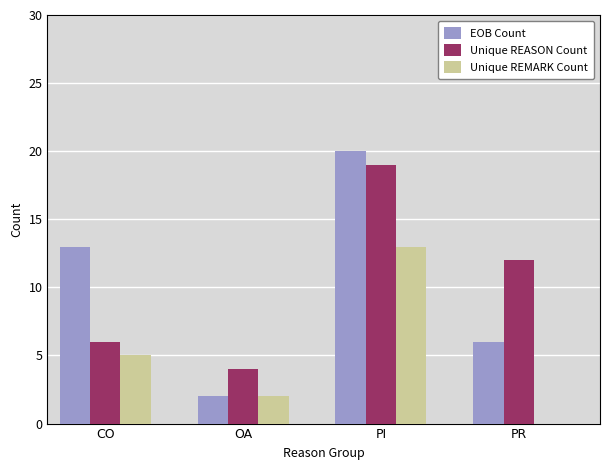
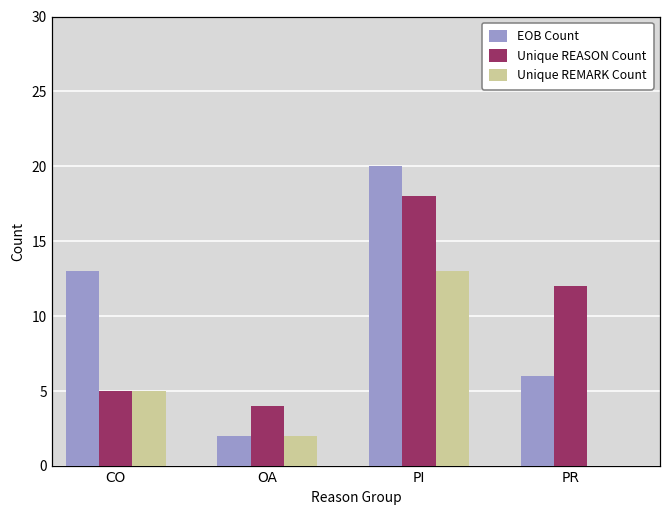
Unique REASON Count, CO: 6 -> 5
Unique REASON Count, PI: 19 -> 18
